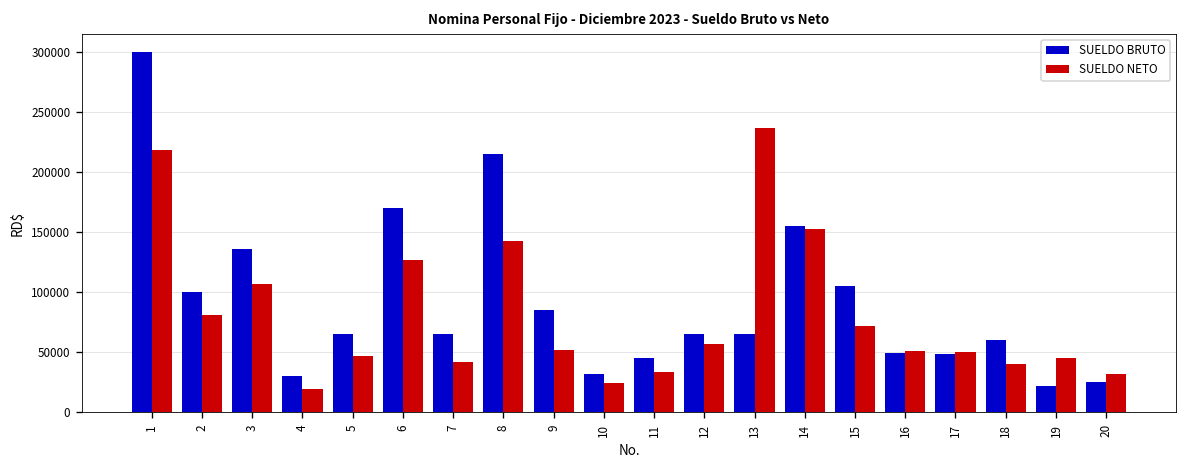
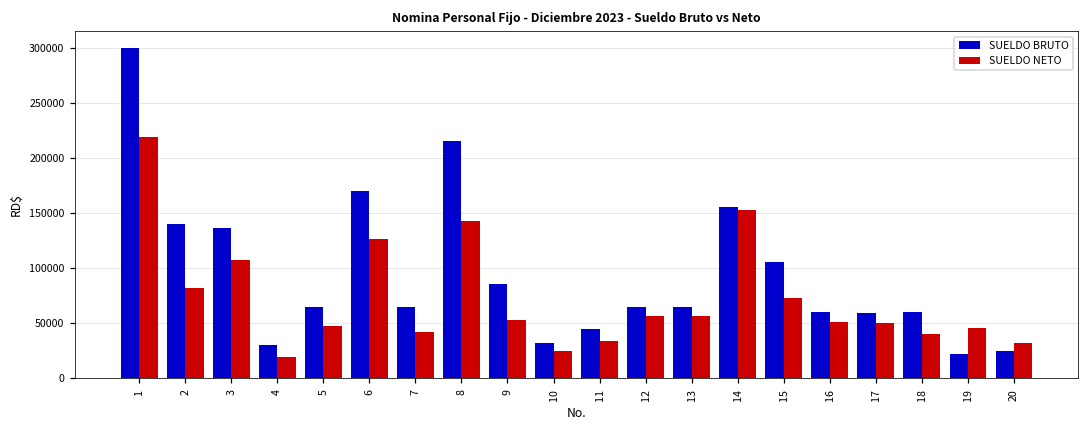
SUELDO BRUTO, 2: 100000 -> 140000
SUELDO NETO, 13: 237000 -> 57000
SUELDO BRUTO, 16: 49000 -> 60000
SUELDO BRUTO, 17: 48000 -> 59000
